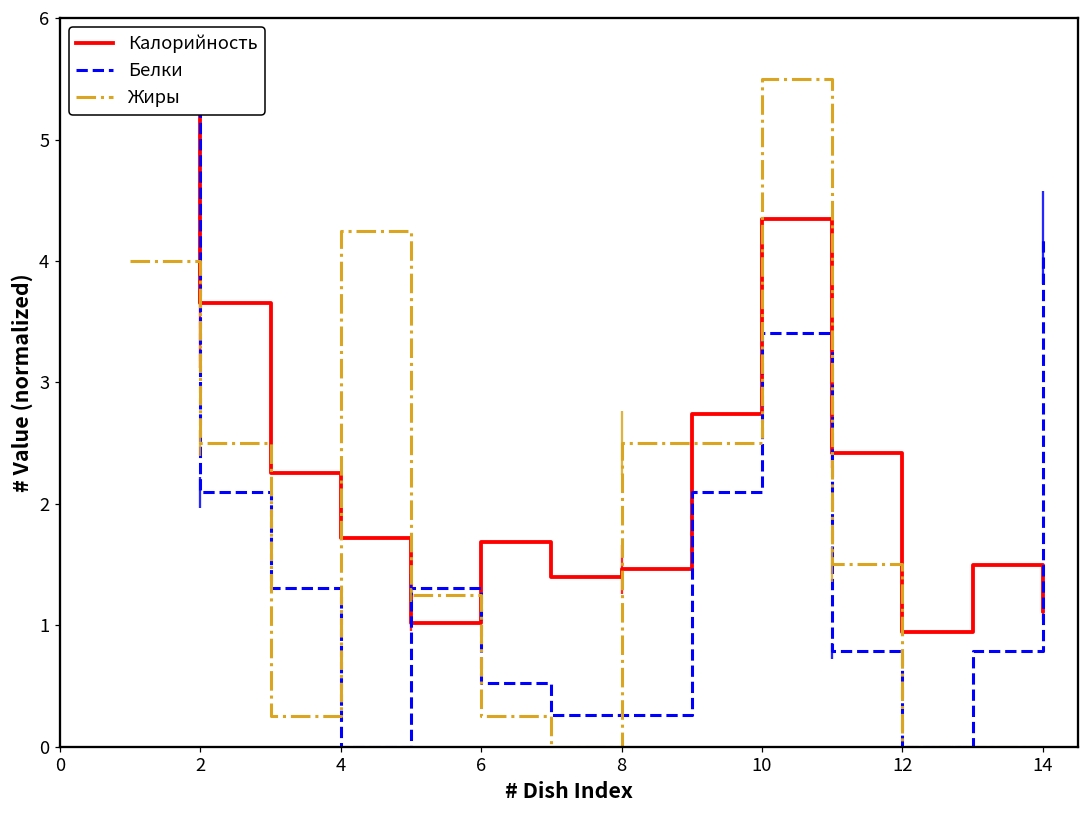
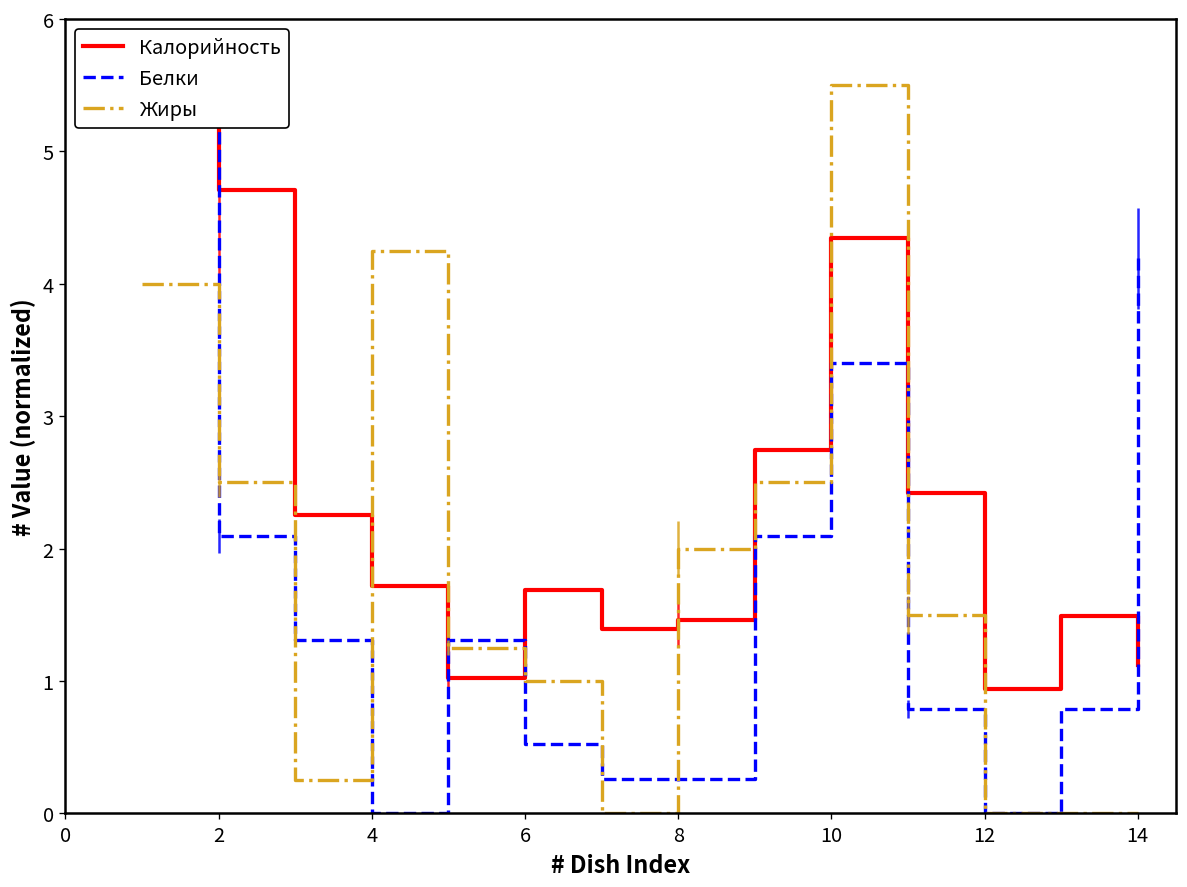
Калорийность, 2: 3.65 -> 4.71
Жиры, 6: 0.25 -> 1.00
Жиры, 8: 2.50 -> 2.00
